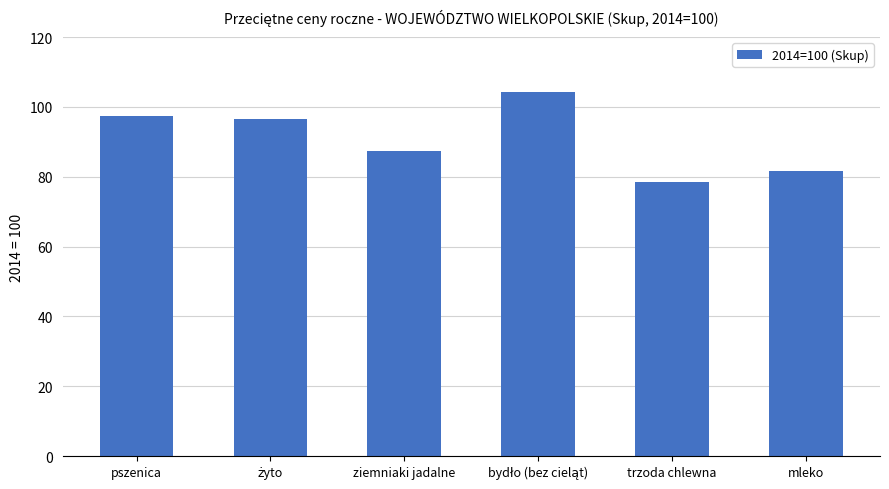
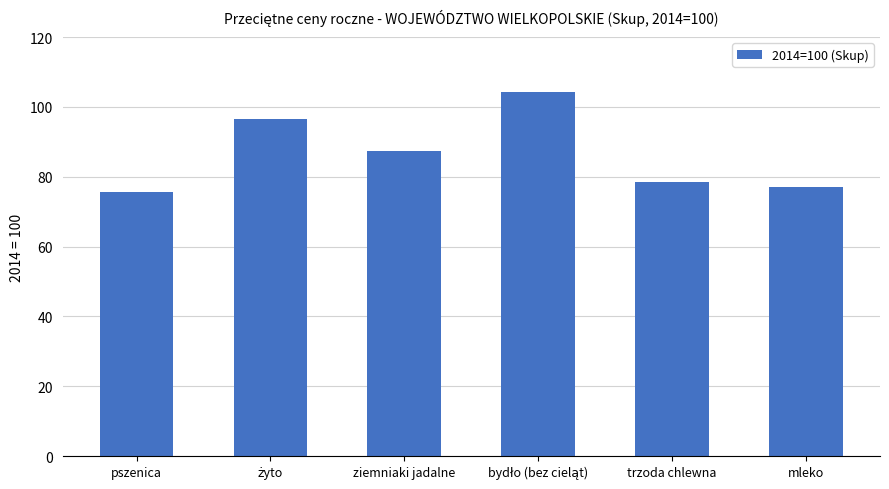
pszenica: 97 -> 76
mleko: 82 -> 77
